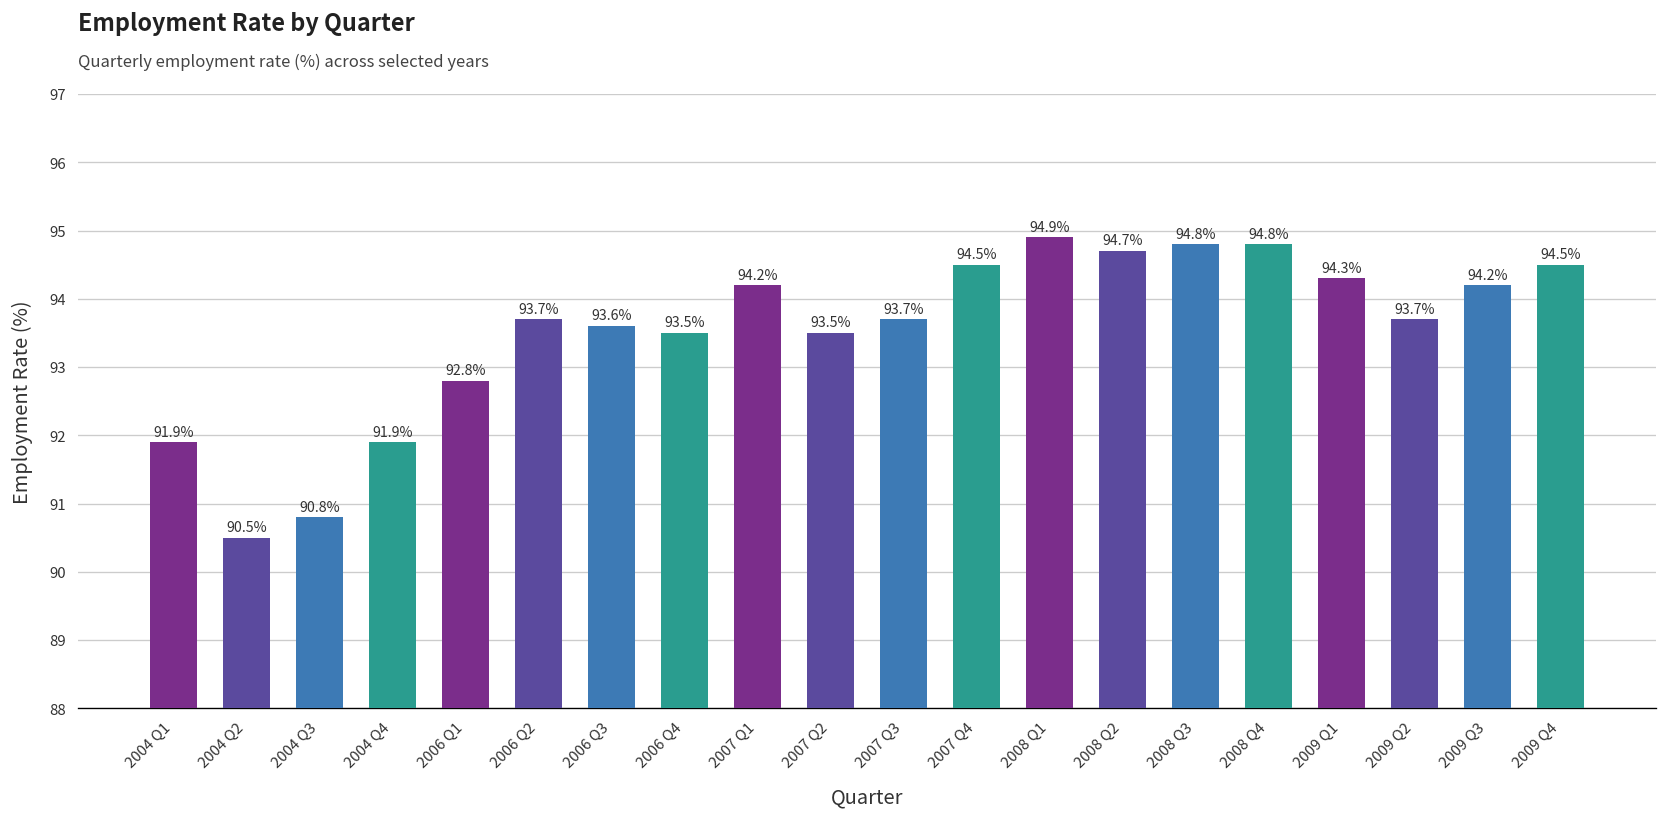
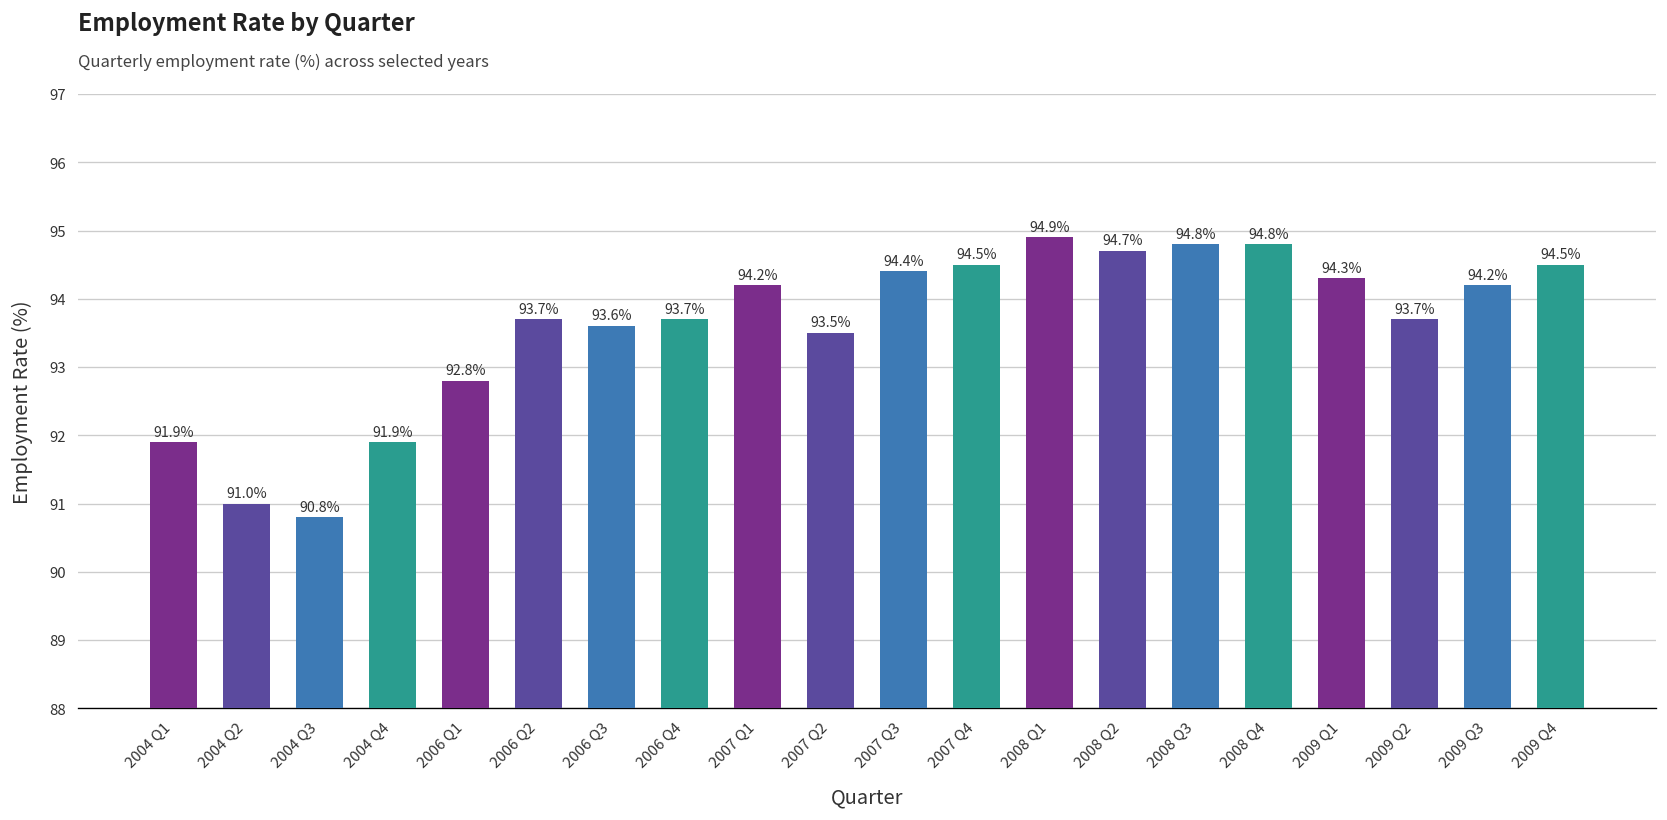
2004 Q2: 90.5% -> 91.0%
2006 Q4: 93.5% -> 93.7%
2007 Q3: 93.7% -> 94.4%
